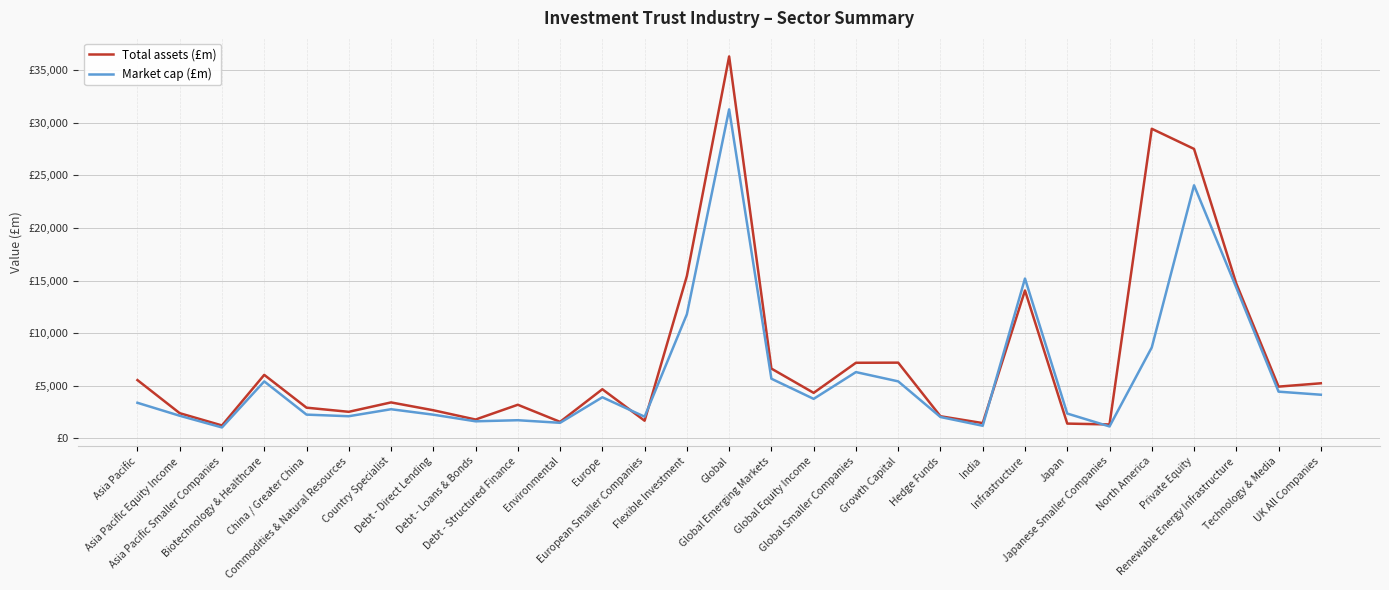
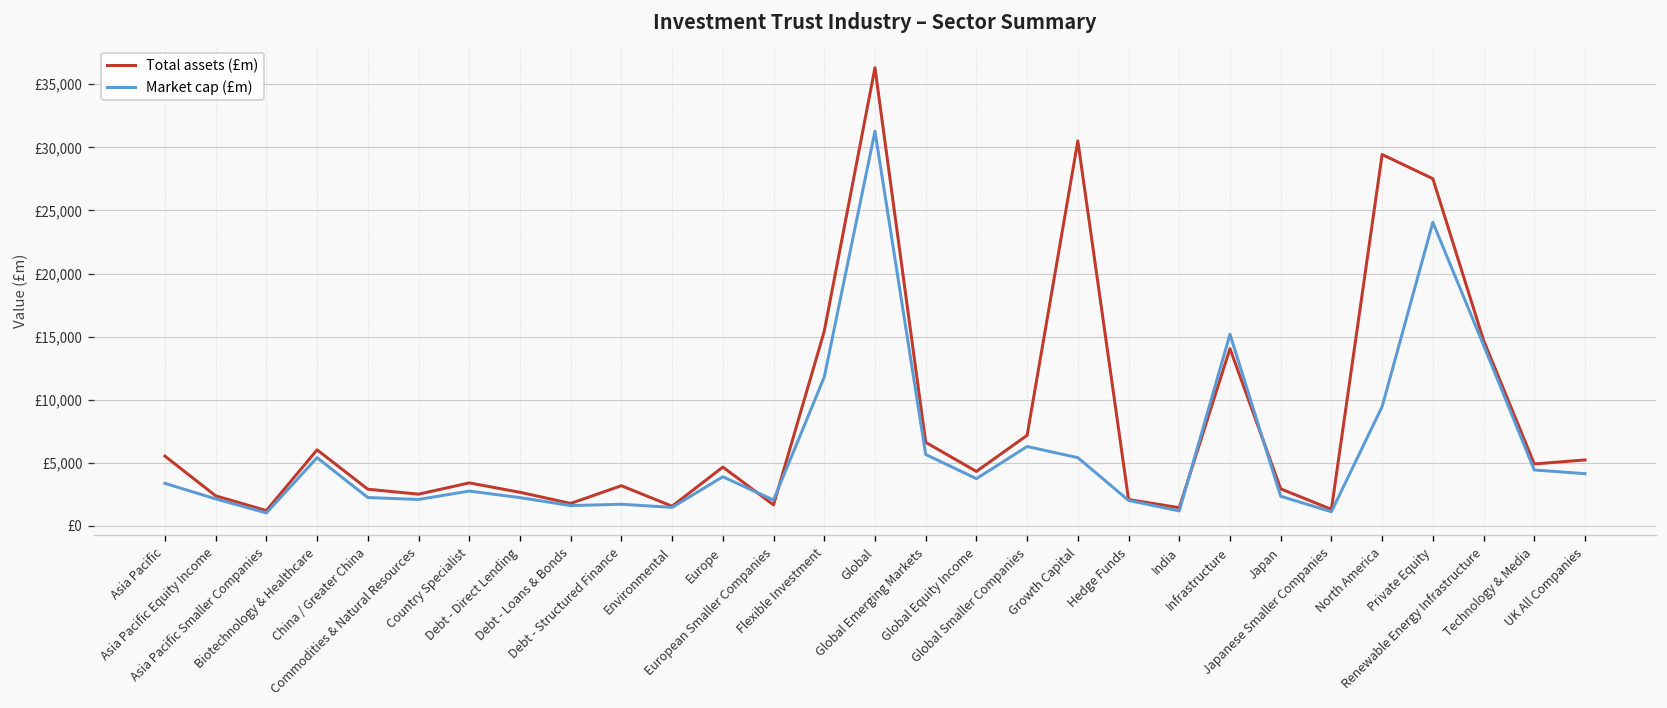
Total assets (£m), Growth Capital: £7,200 -> £30,500
Total assets (£m), Japan: £1,400 -> £2,900
Market cap (£m), North America: £8,600 -> £9,500
